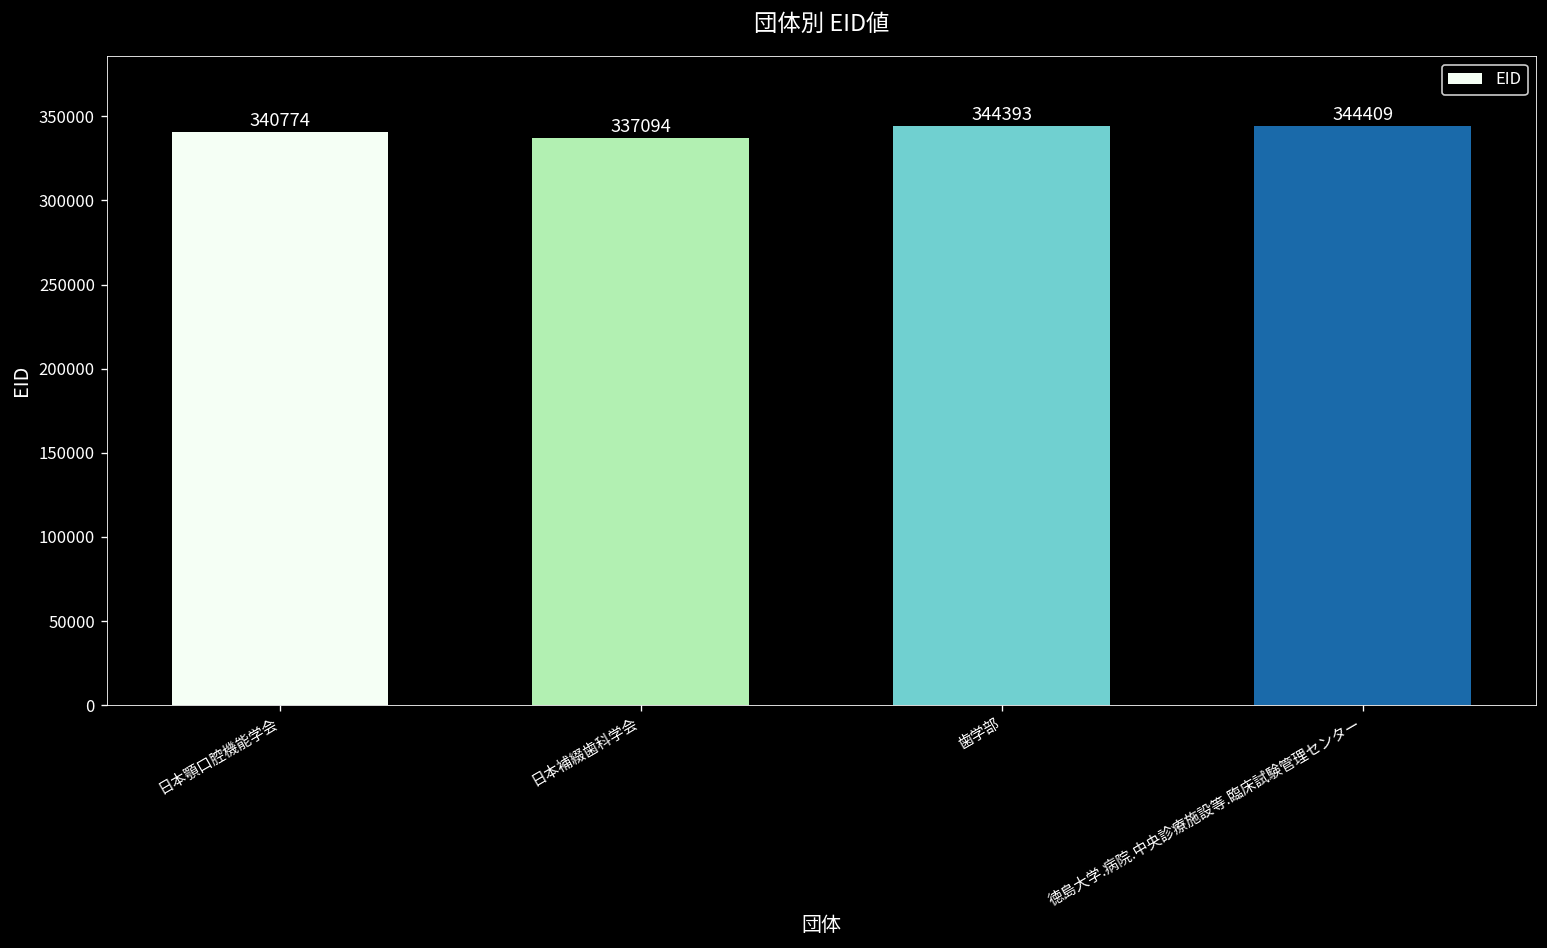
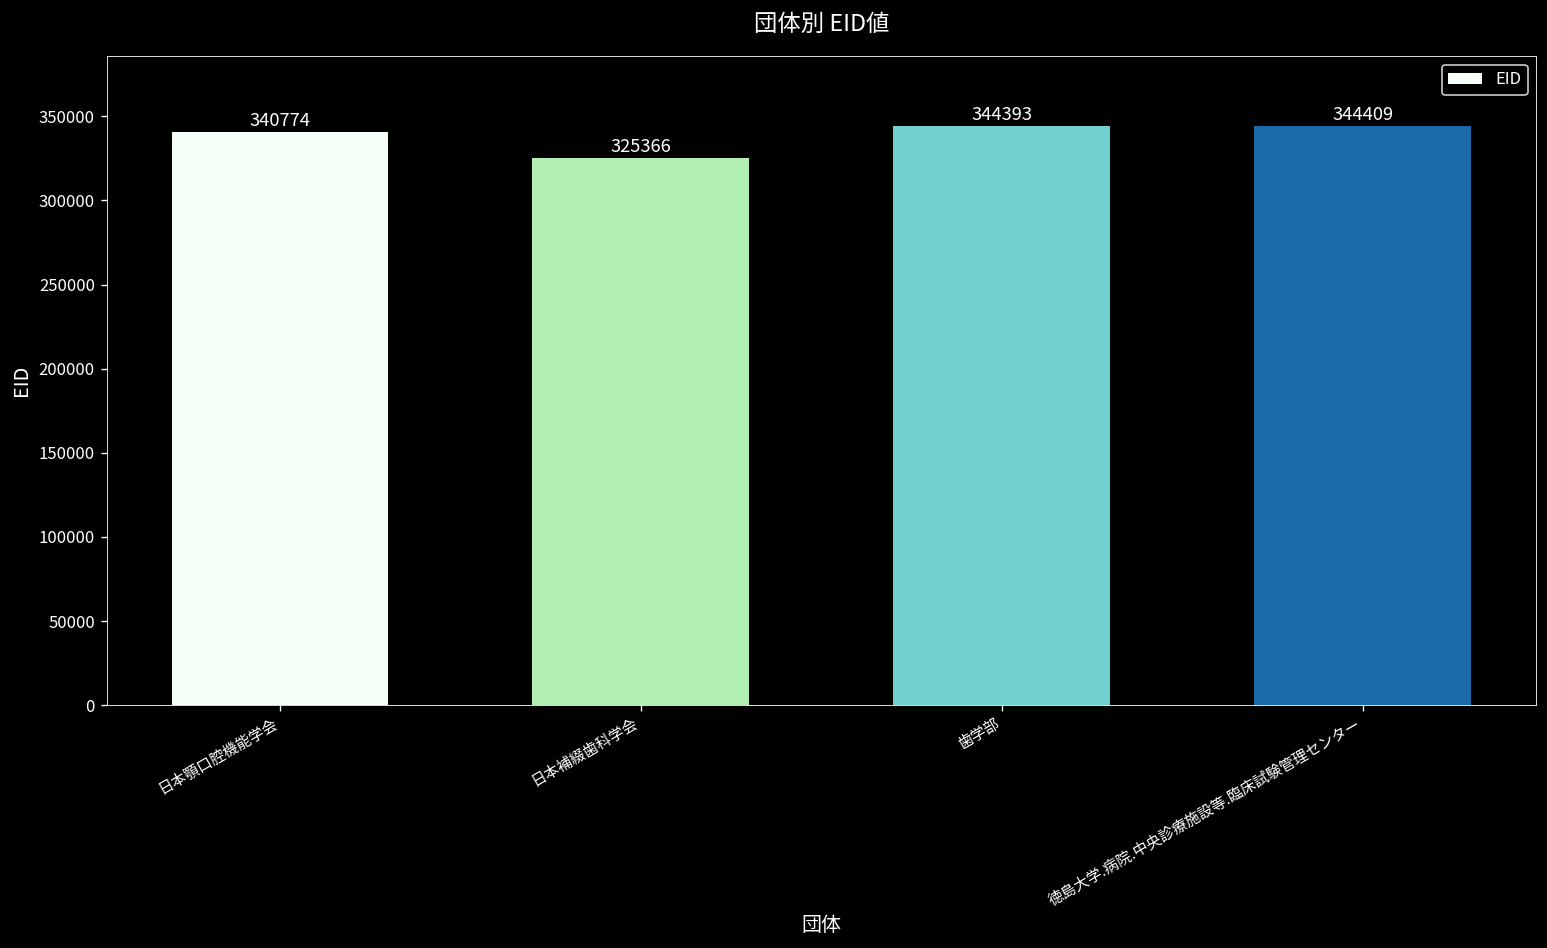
日本補綴歯科学会: 337094 -> 325366
